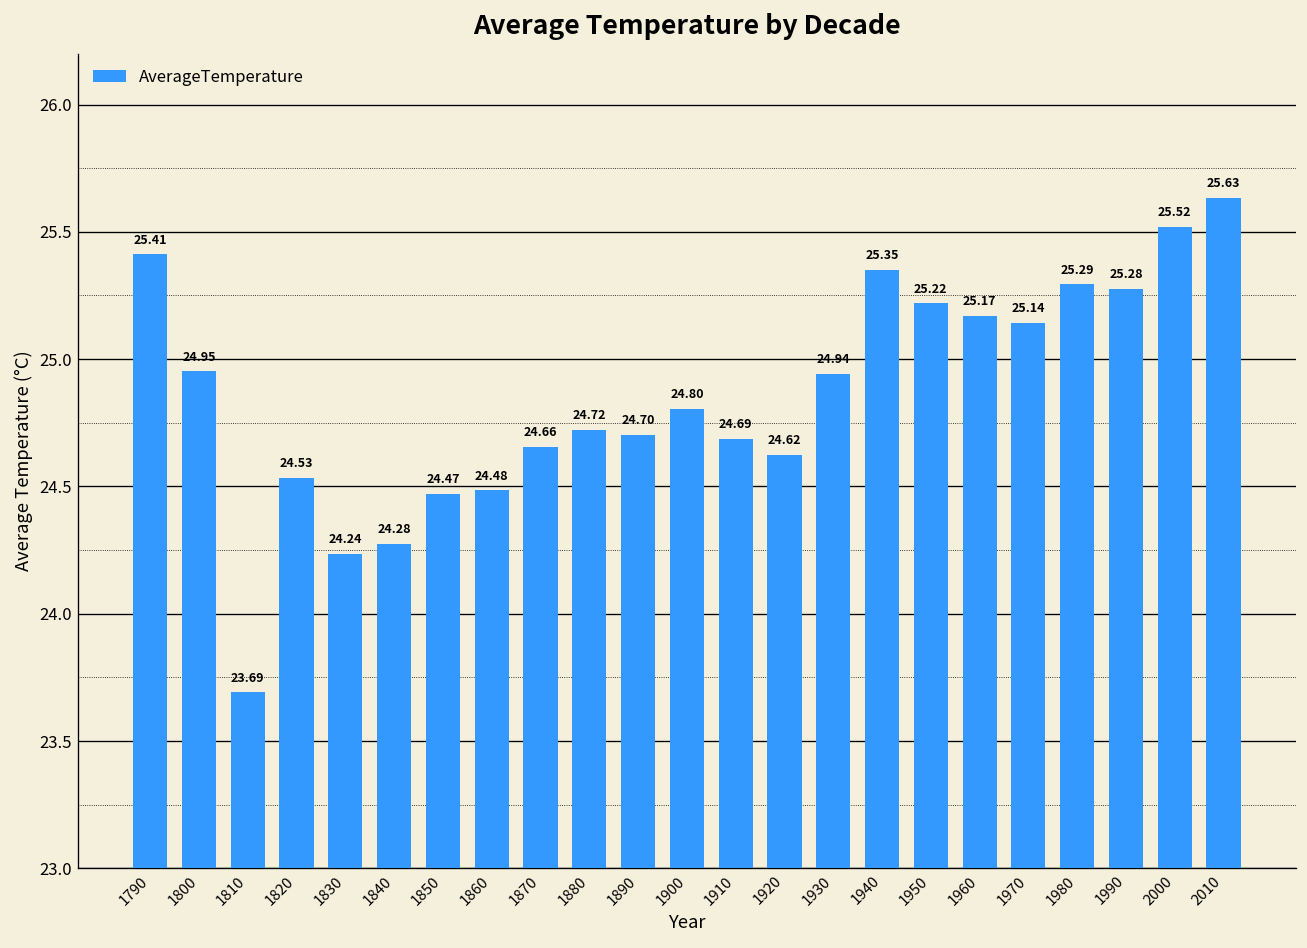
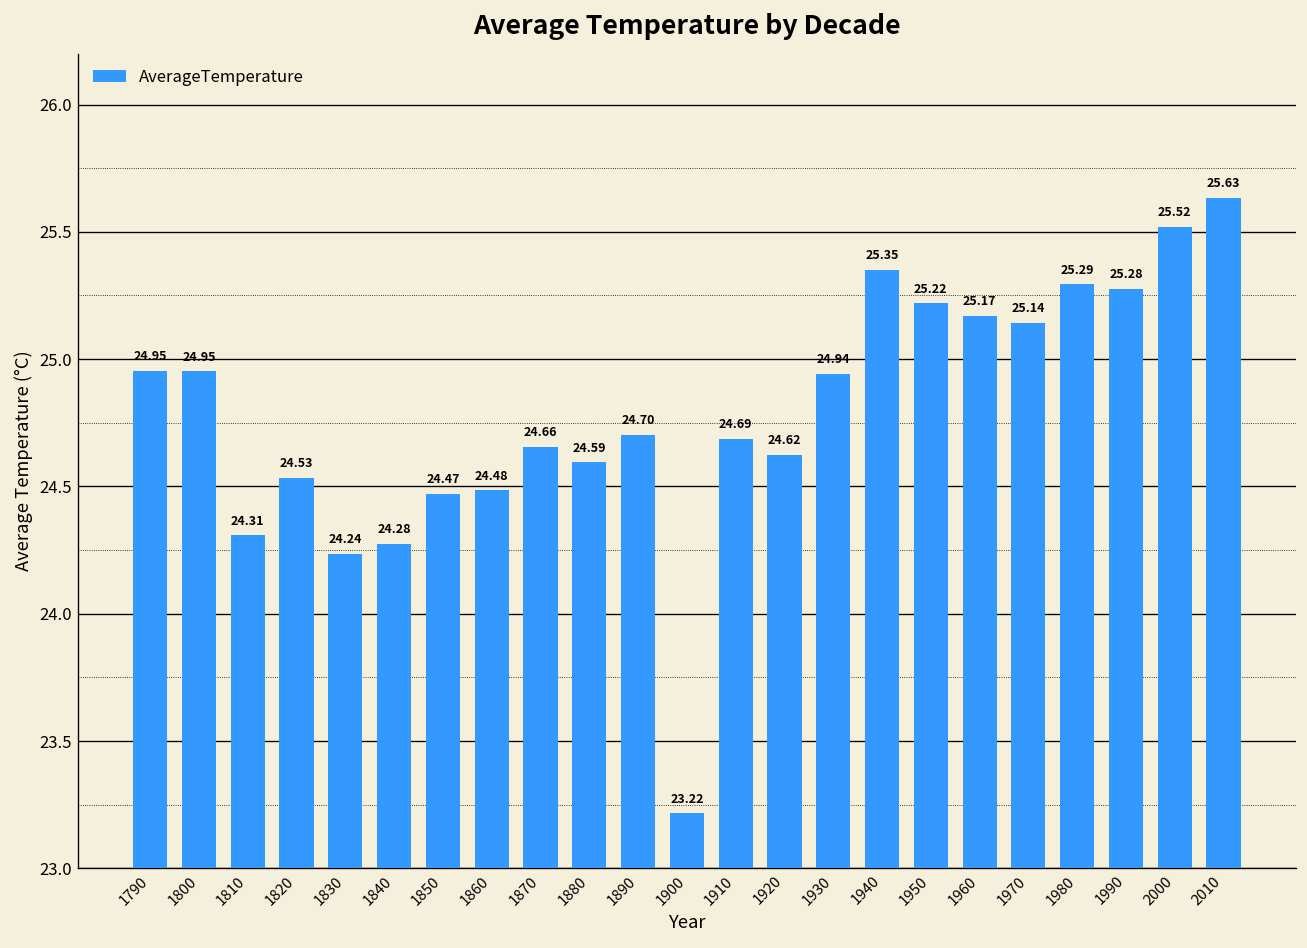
1790: 25.41 -> 24.95
1810: 23.69 -> 24.31
1880: 24.72 -> 24.59
1900: 24.80 -> 23.22
